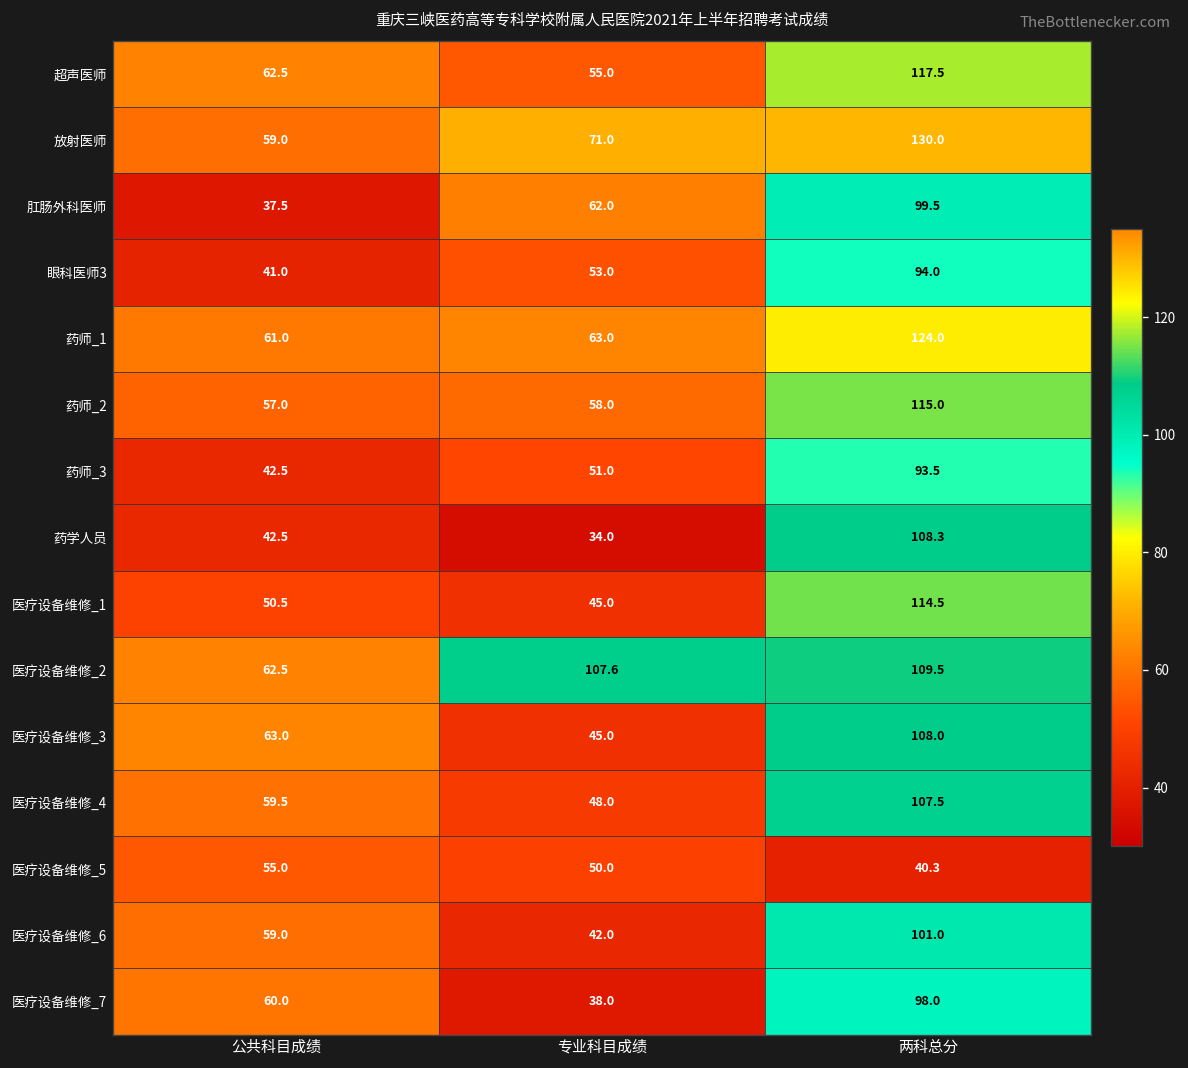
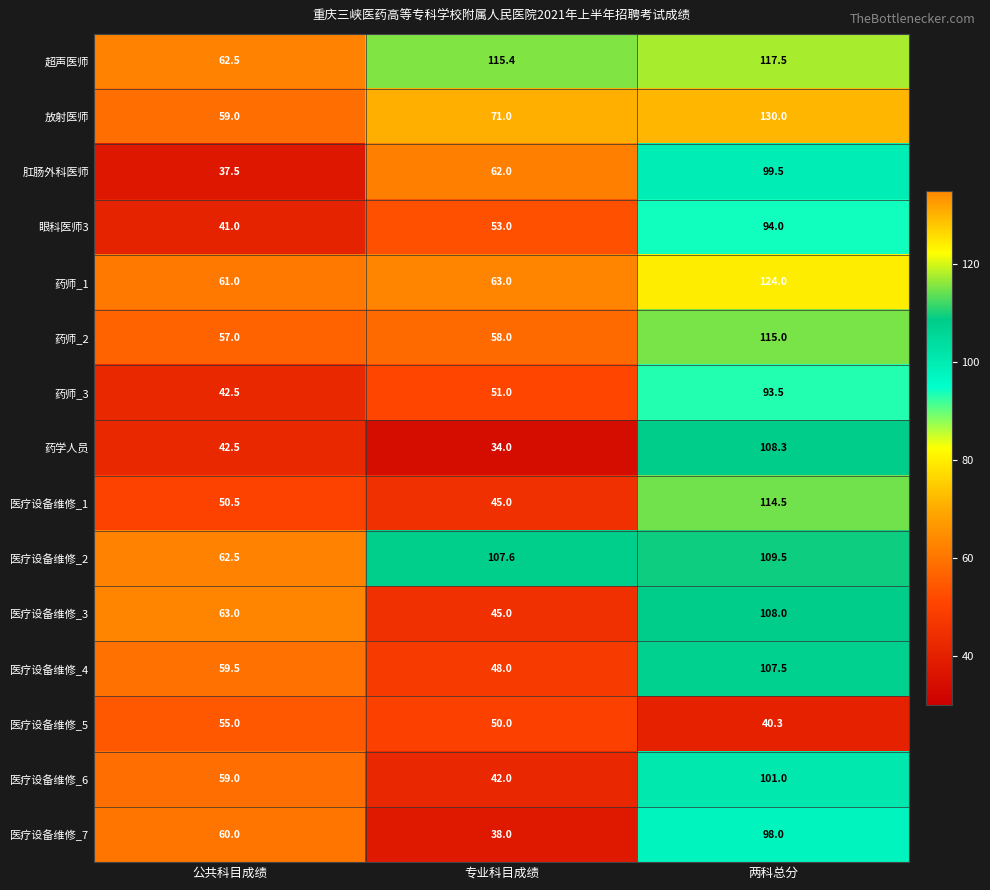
超声医师, 专业科目成绩: 55.0 -> 115.4
